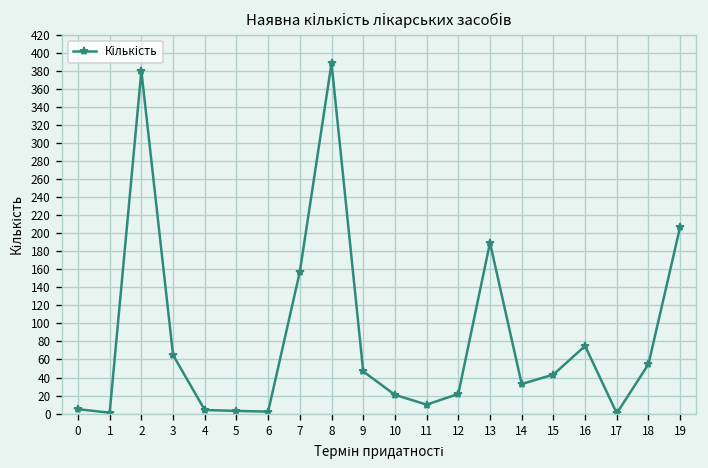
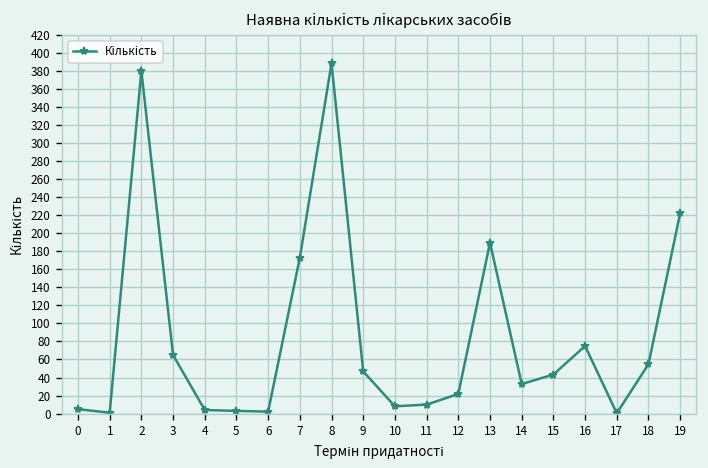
7: 160 -> 170
10: 20 -> 10
19: 210 -> 220
